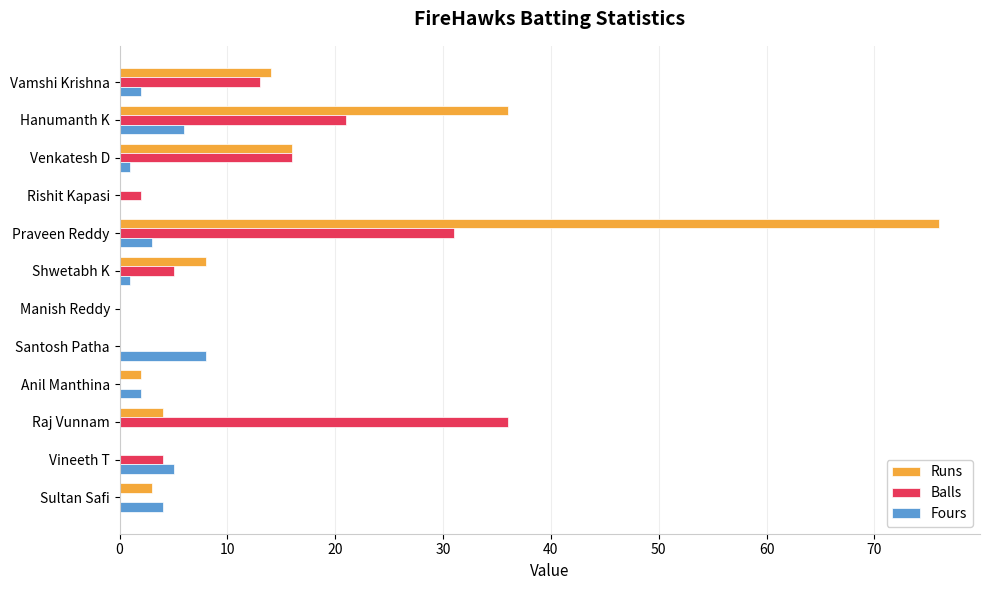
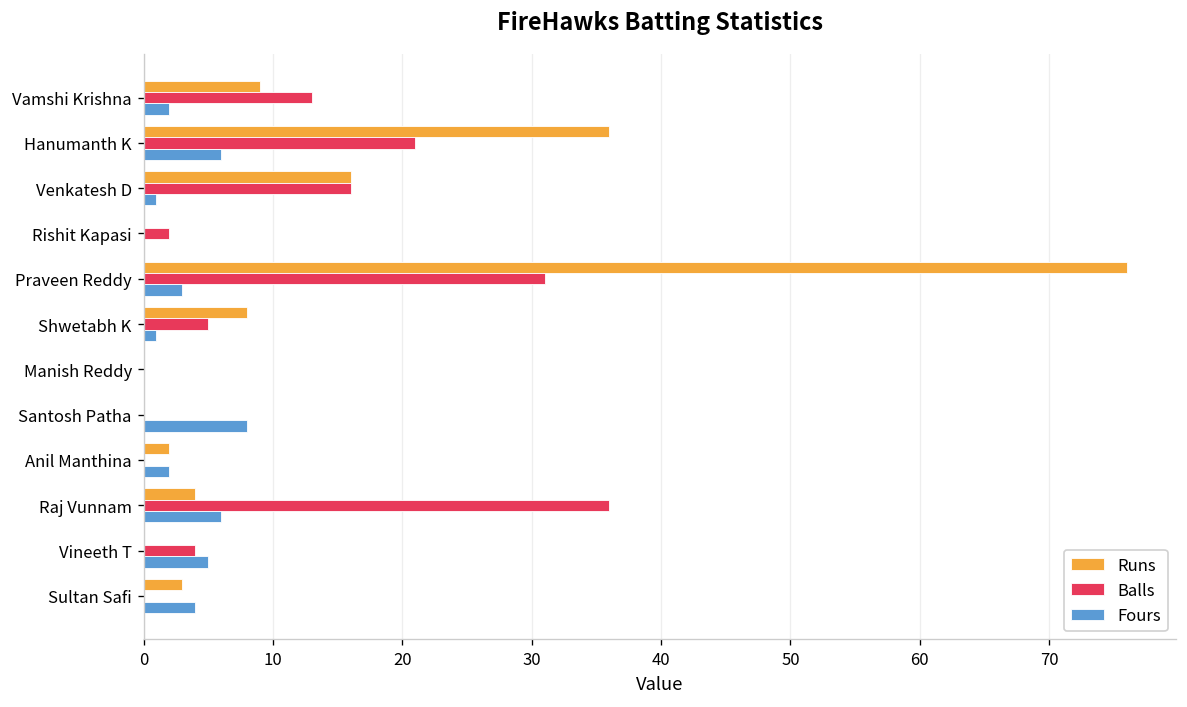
Runs, Vamshi Krishna: 14 -> 9
Fours, Raj Vunnam: 0 -> 6
